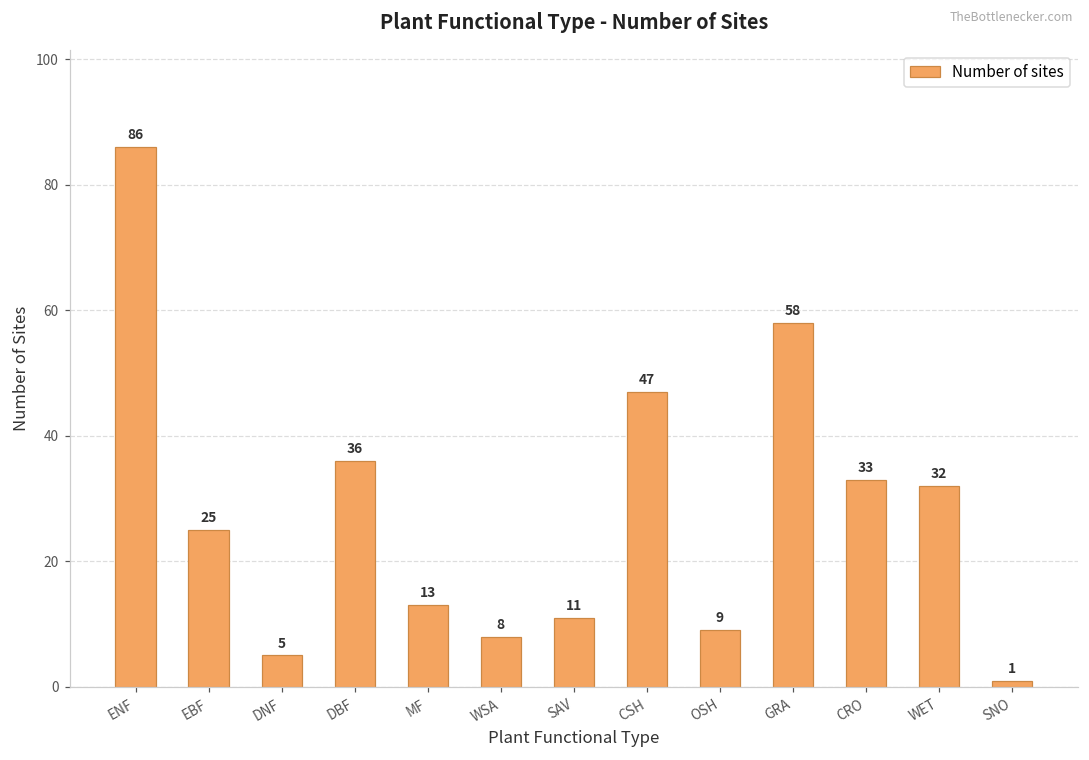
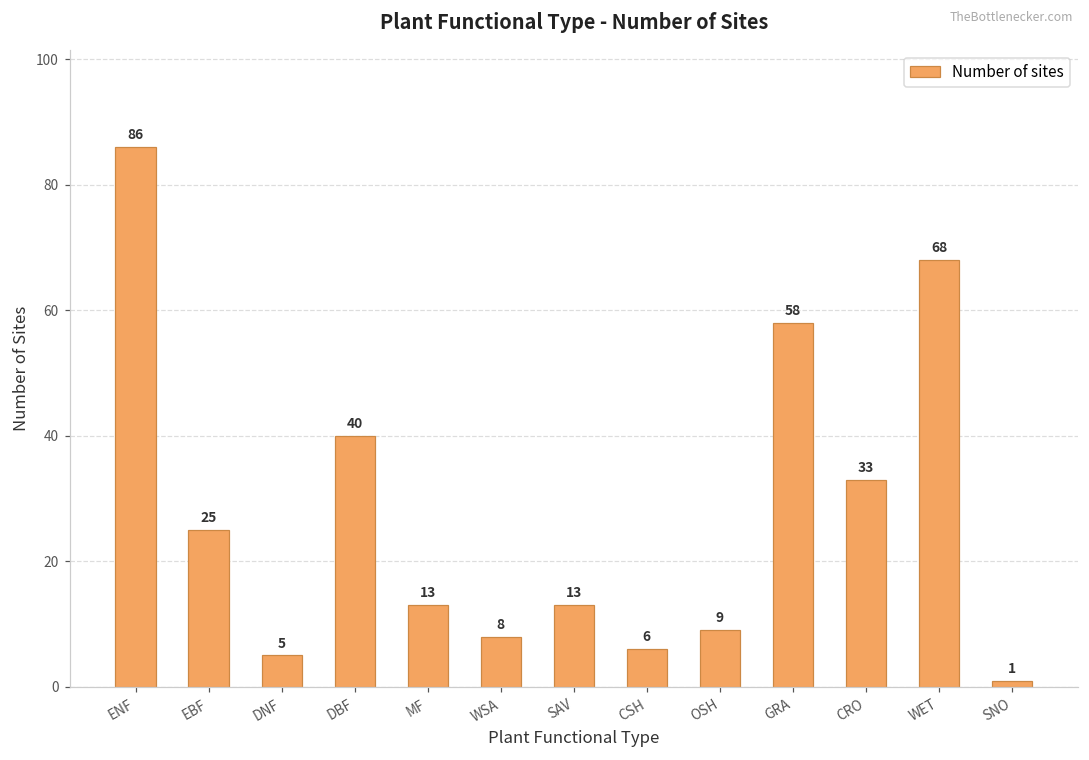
DBF: 36 -> 40
SAV: 11 -> 13
CSH: 47 -> 6
WET: 32 -> 68
